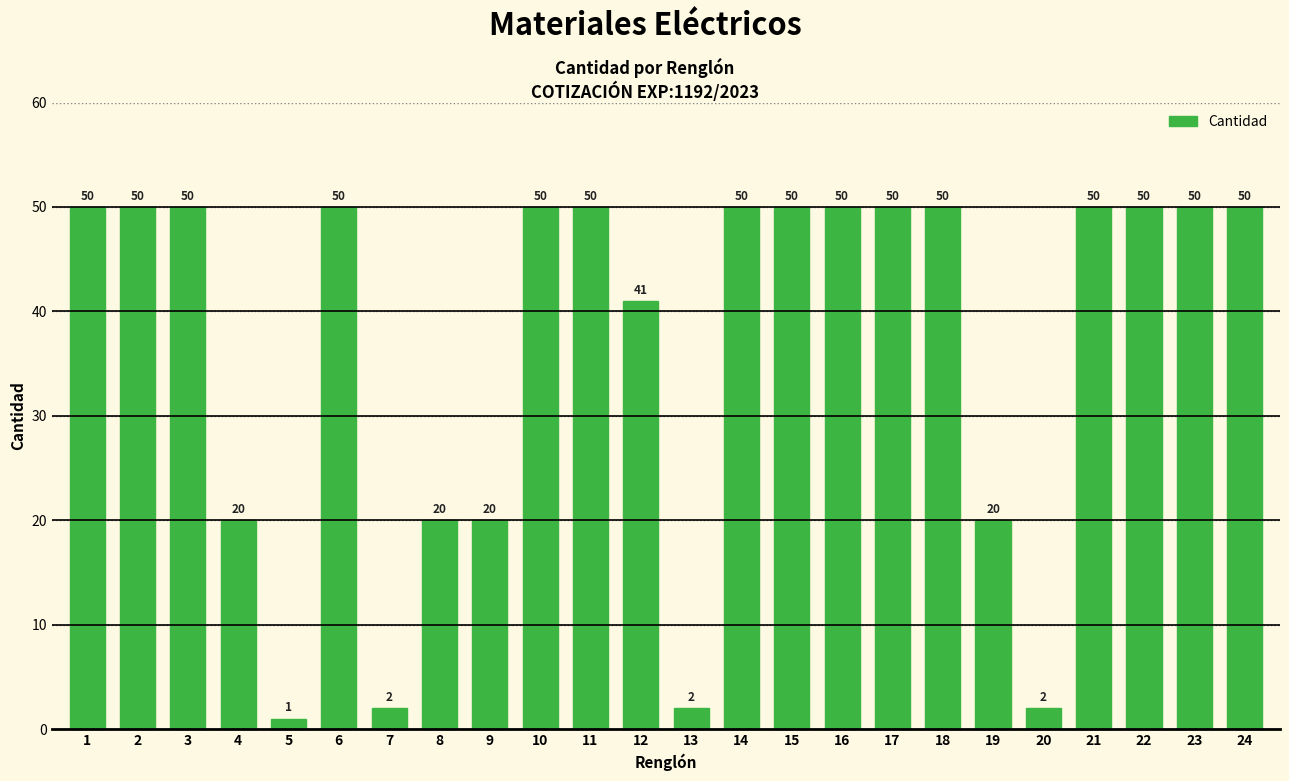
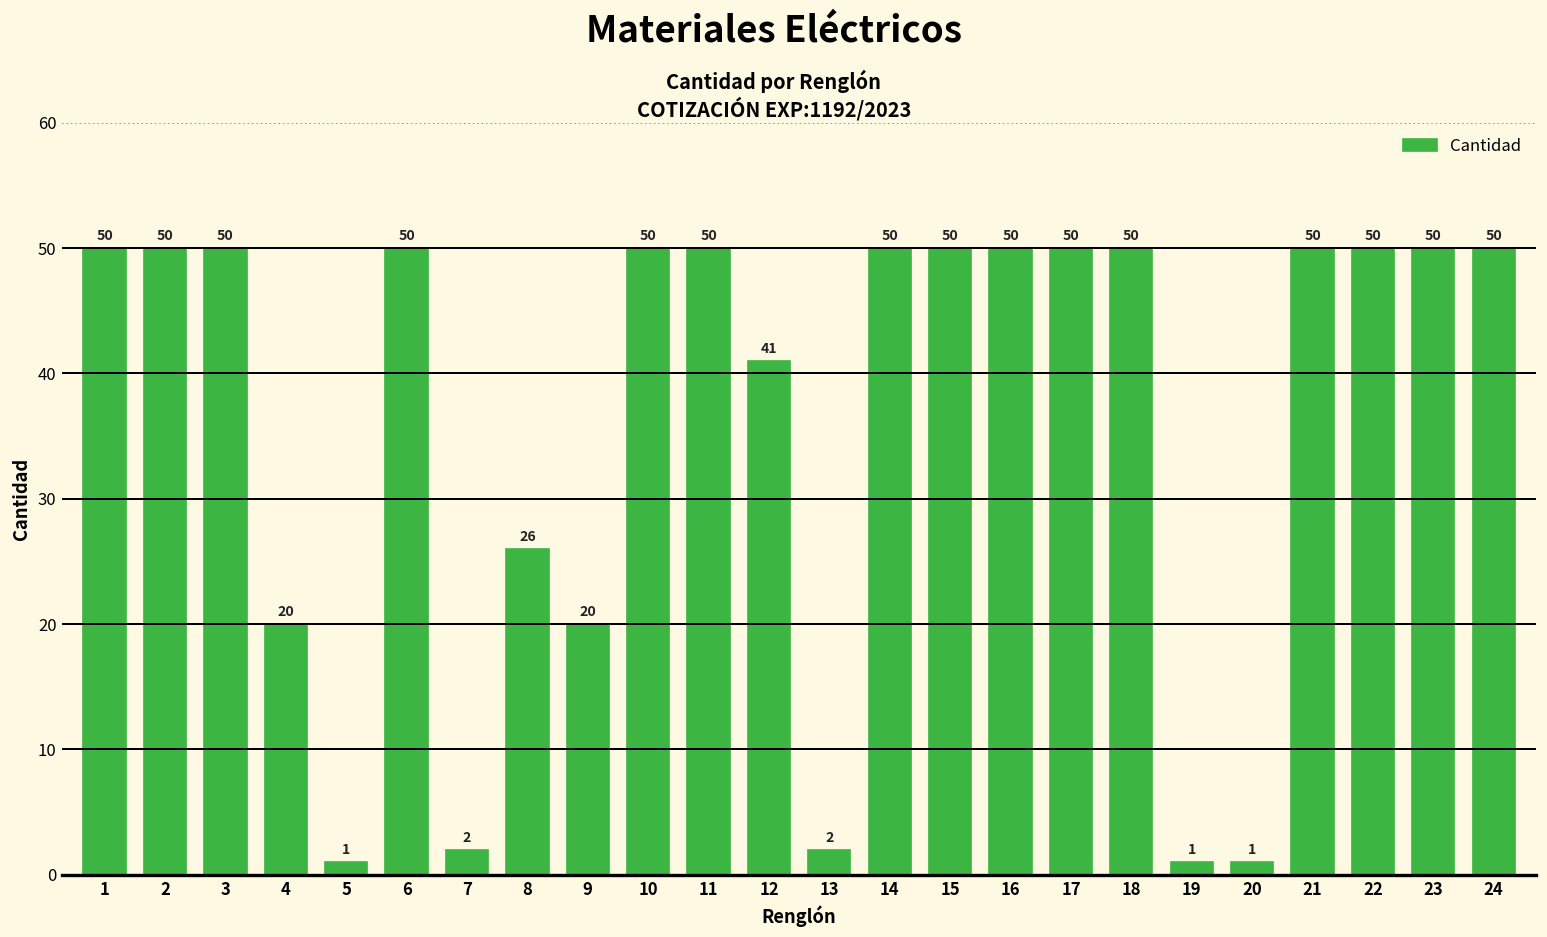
8: 20 -> 26
19: 20 -> 1
20: 2 -> 1
